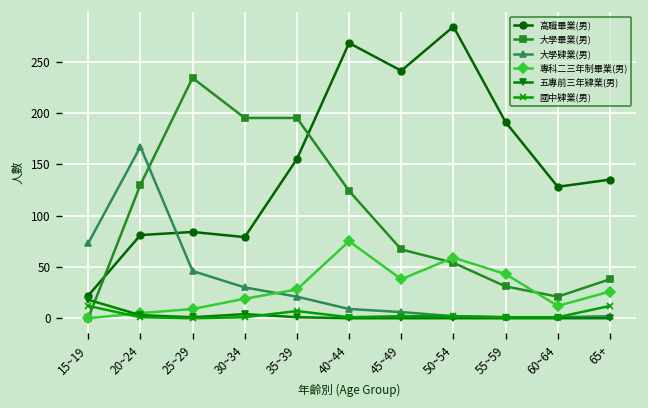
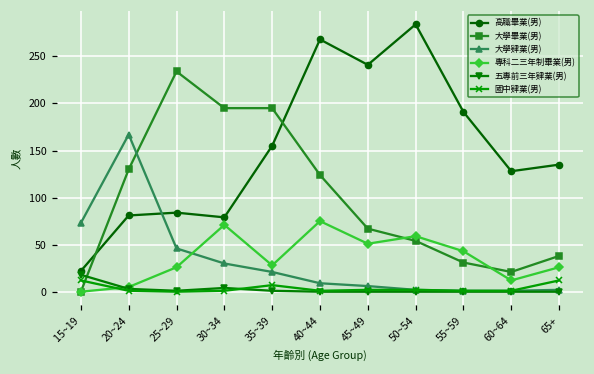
專科二三年制畢業(男), 25~29: 10 -> 30
專科二三年制畢業(男), 30~34: 20 -> 70
專科二三年制畢業(男), 45~49: 40 -> 50
